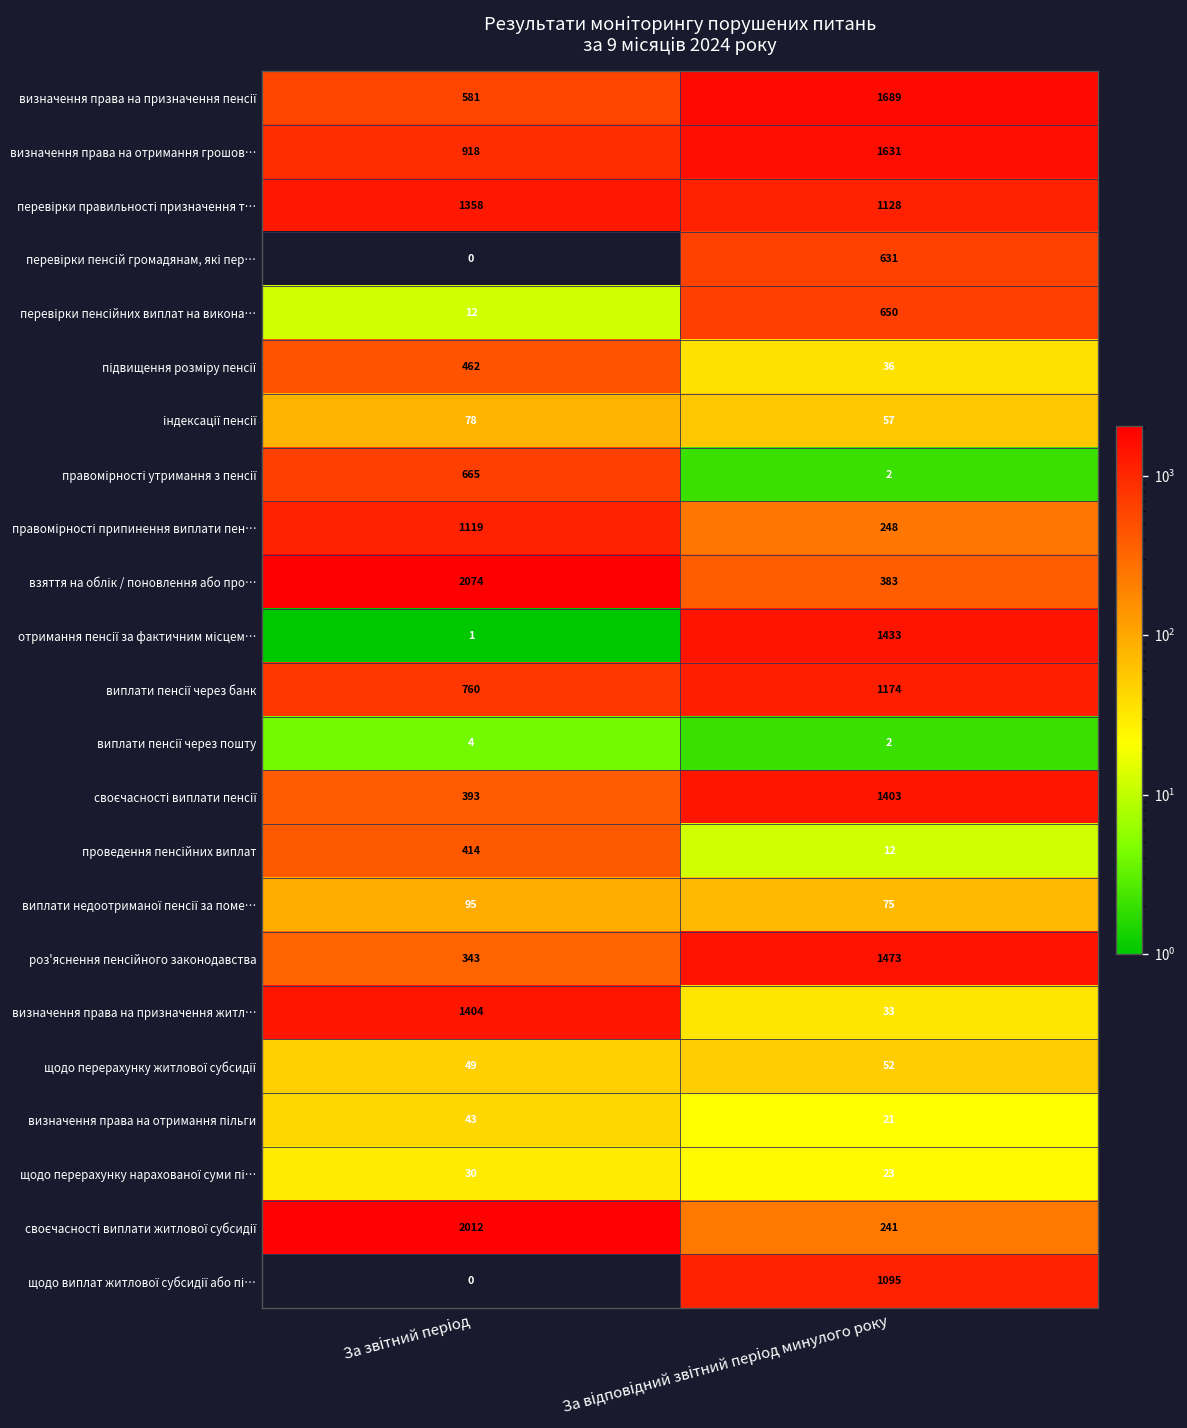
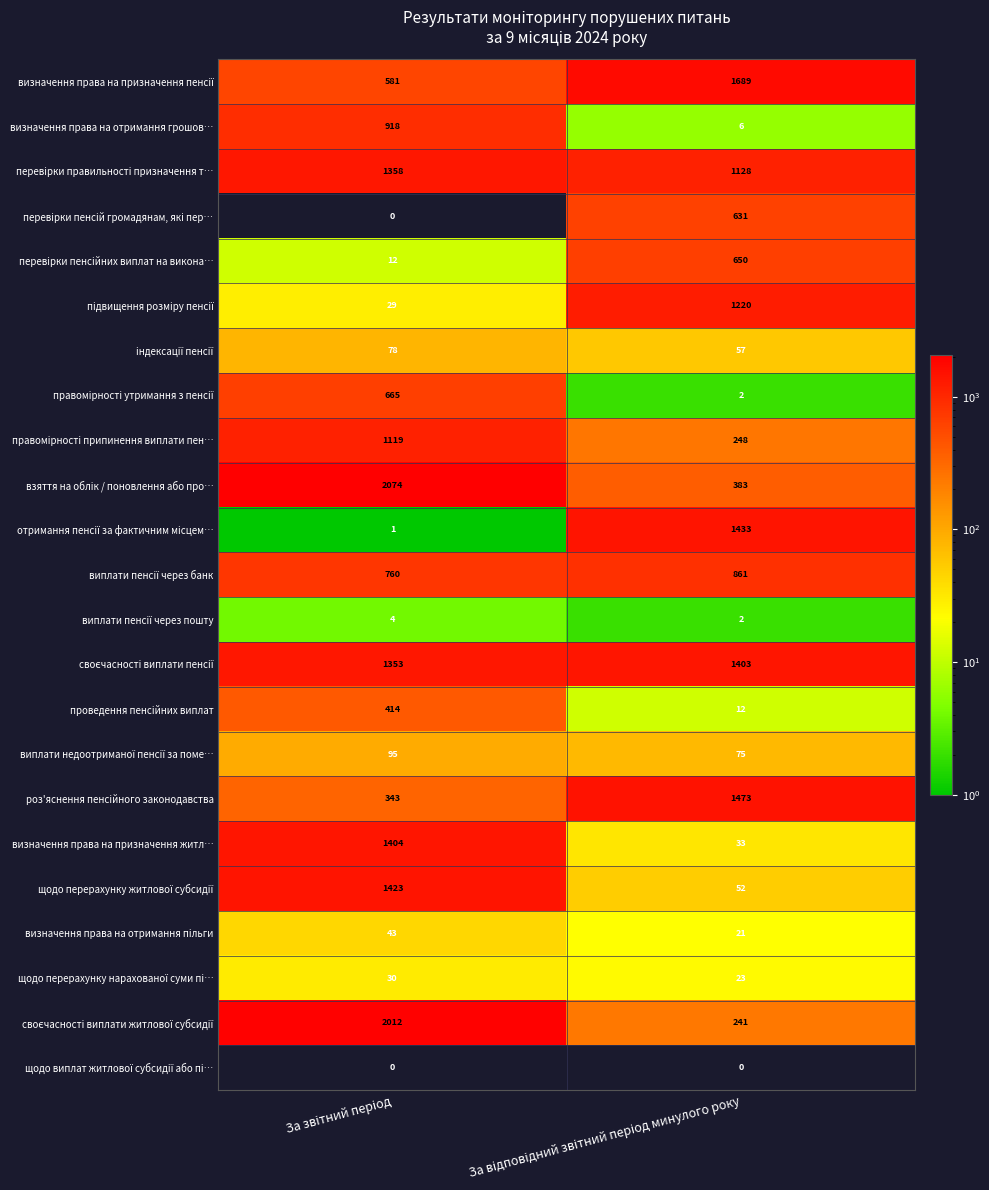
визначення права на отримання грошов…, За відповідний звітний період минулого року: 1631 -> 6
підвищення розміру пенсії, За звітний період: 462 -> 29
підвищення розміру пенсії, За відповідний звітний період минулого року: 36 -> 1220
виплати пенсії через банк, За відповідний звітний період минулого року: 1174 -> 861
своєчасності виплати пенсії, За звітний період: 393 -> 1353
щодо перерахунку житлової субсидії, За звітний період: 49 -> 1423
щодо виплат житлової субсидії або пі…, За відповідний звітний період минулого року: 1095 -> 0
